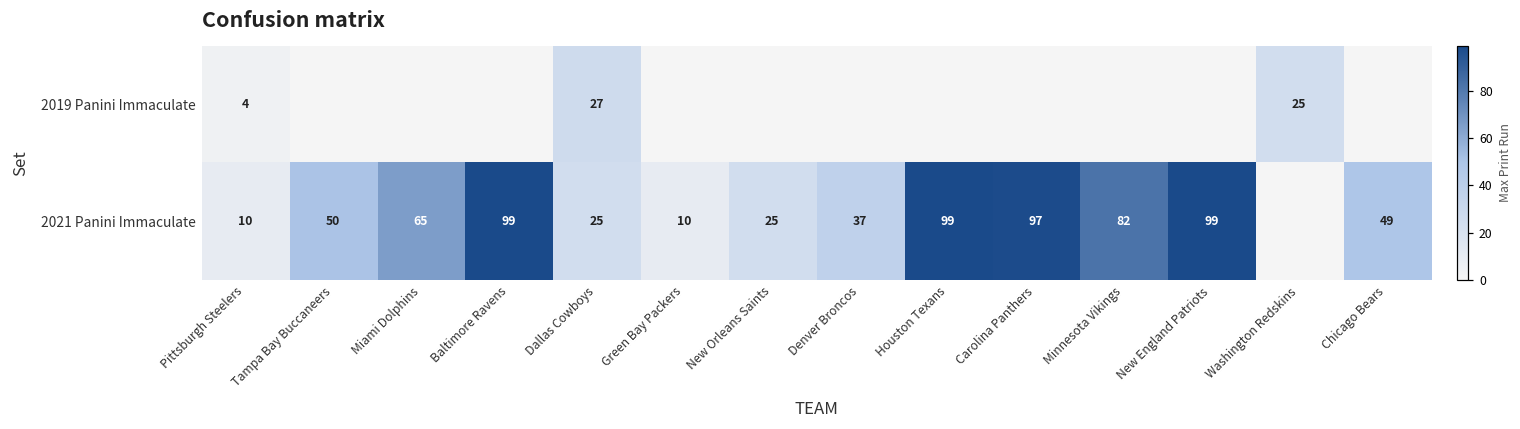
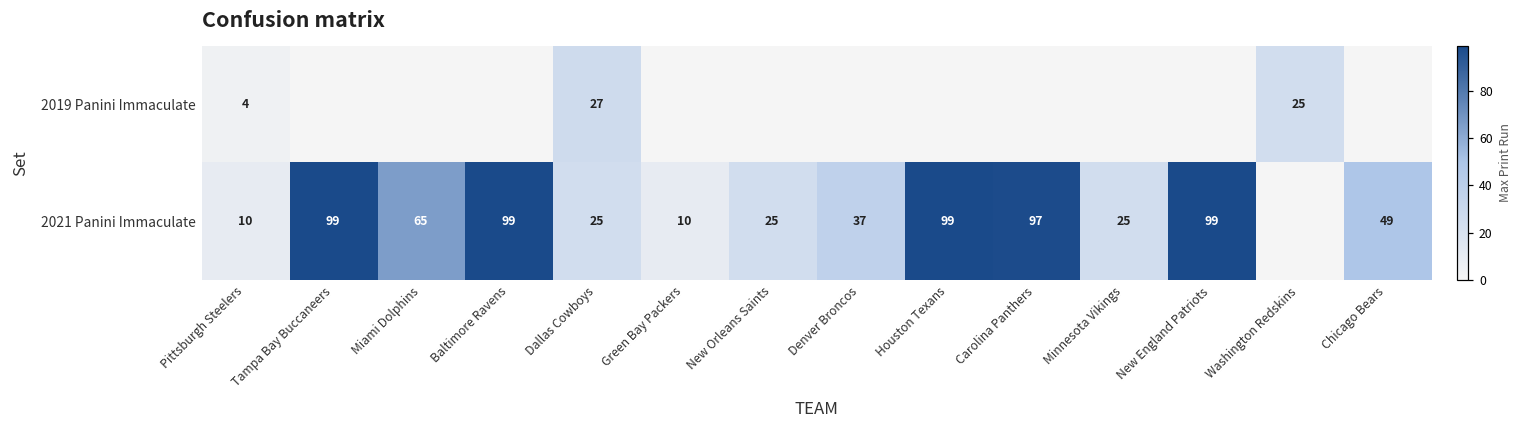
2021 Panini Immaculate, Tampa Bay Buccaneers: 50 -> 99
2021 Panini Immaculate, Minnesota Vikings: 82 -> 25
